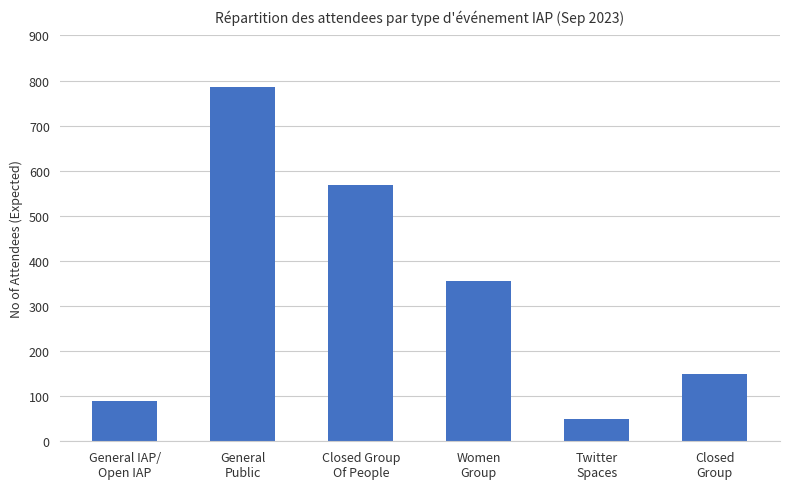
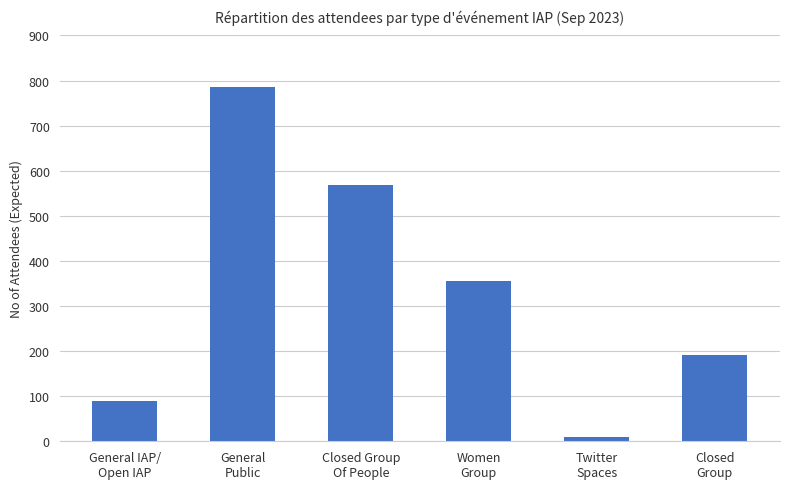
Twitter Spaces: 50 -> 10
Closed Group: 150 -> 190
